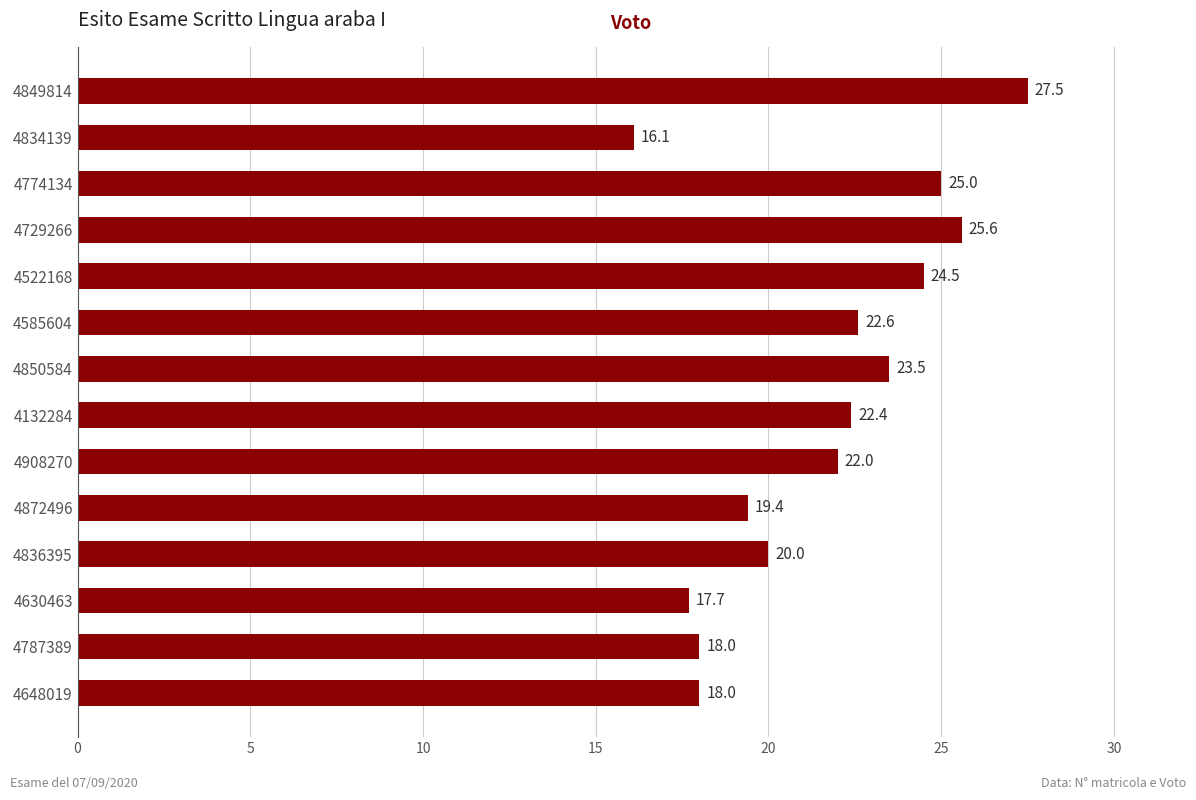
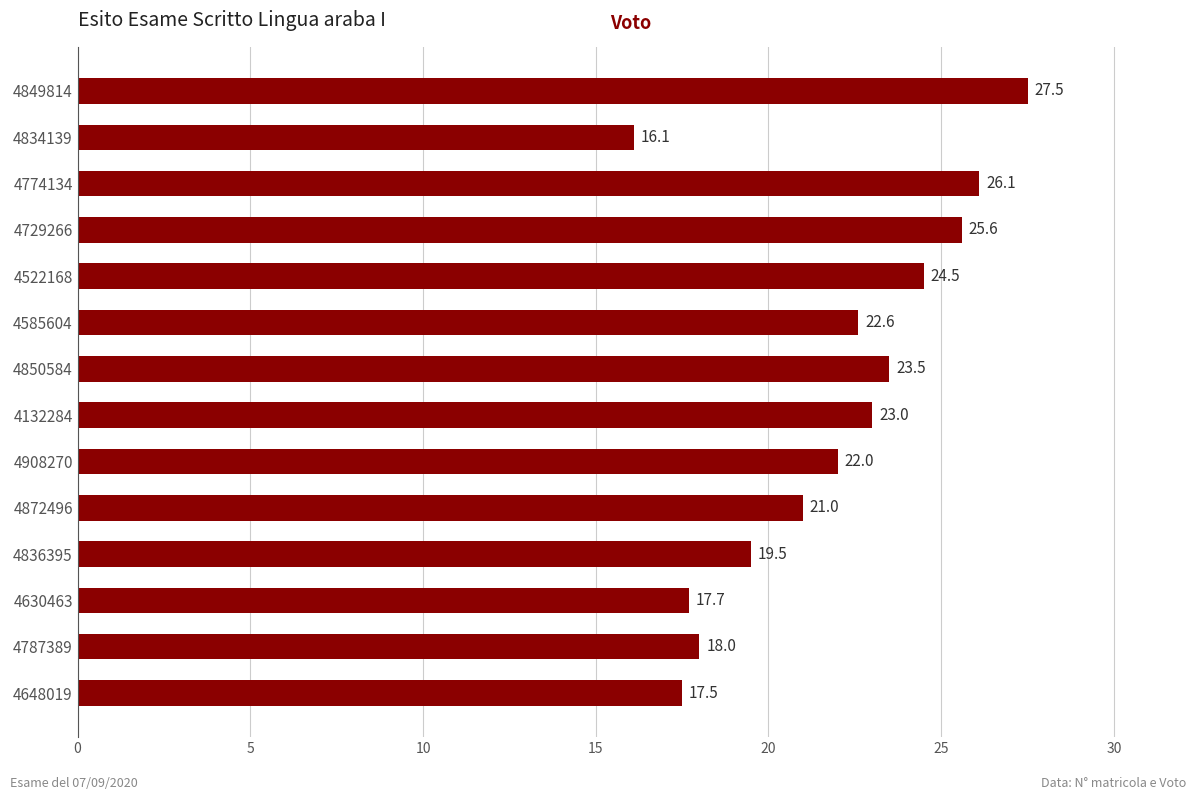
4774134: 25.0 -> 26.1
4132284: 22.4 -> 23.0
4872496: 19.4 -> 21.0
4836395: 20.0 -> 19.5
4648019: 18.0 -> 17.5
